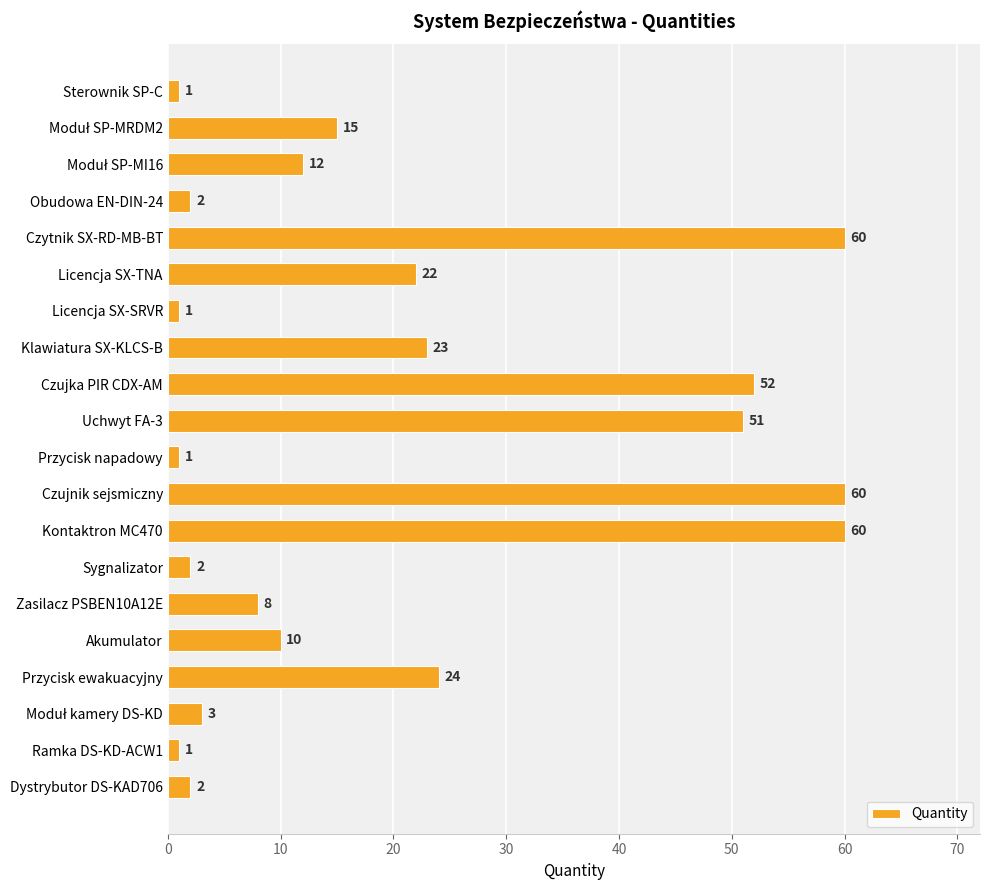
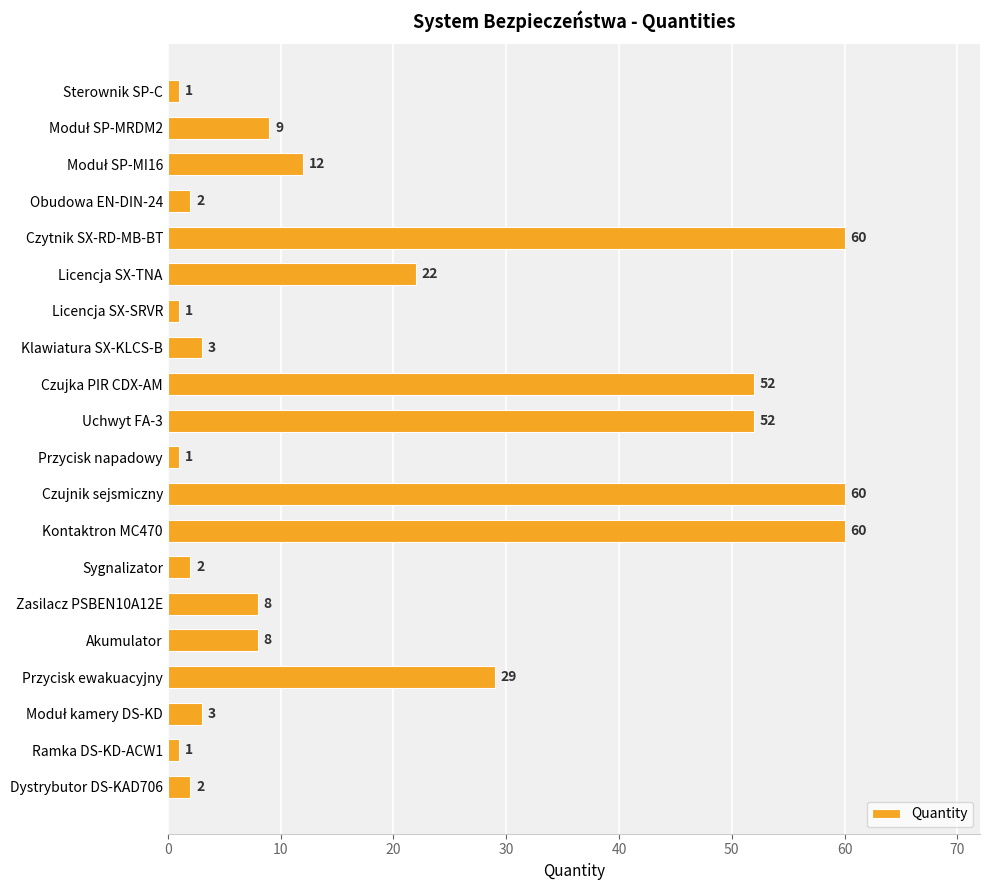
Moduł SP-MRDM2: 15 -> 9
Klawiatura SX-KLCS-B: 23 -> 3
Uchwyt FA-3: 51 -> 52
Akumulator: 10 -> 8
Przycisk ewakuacyjny: 24 -> 29
